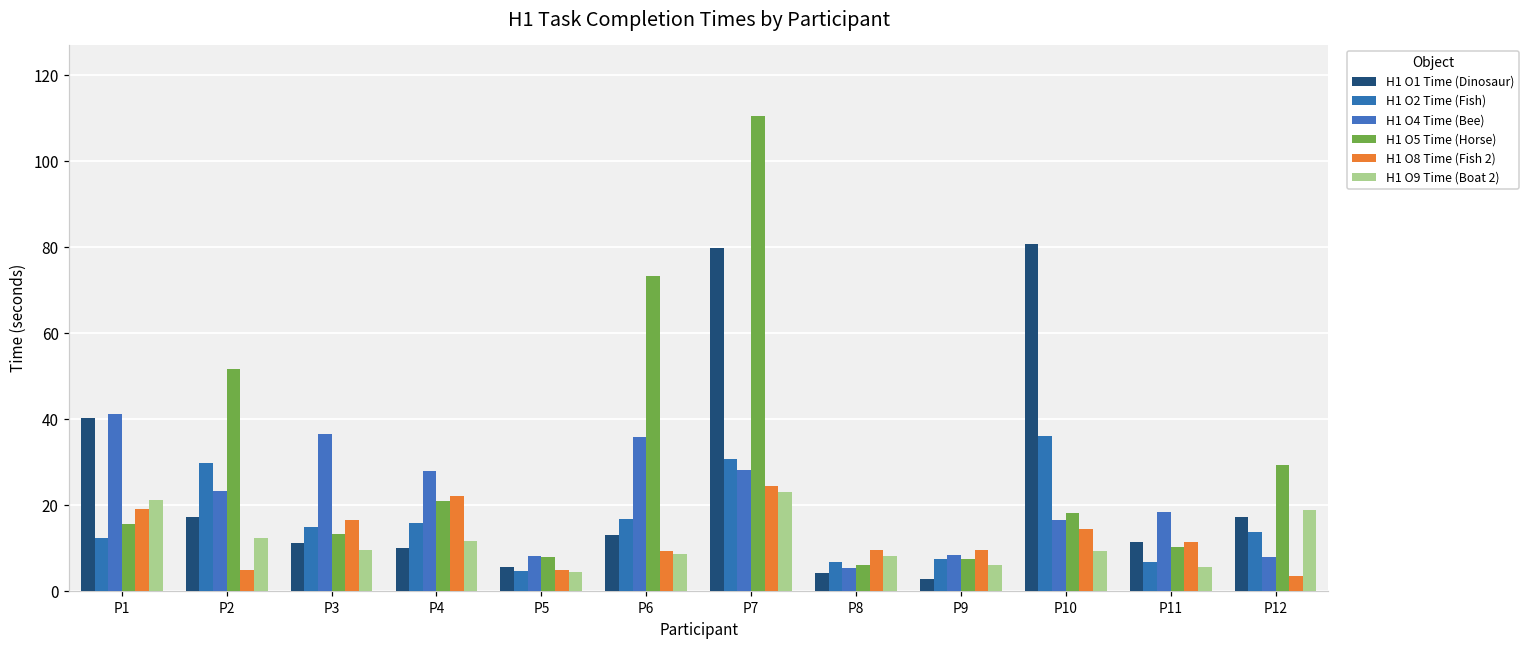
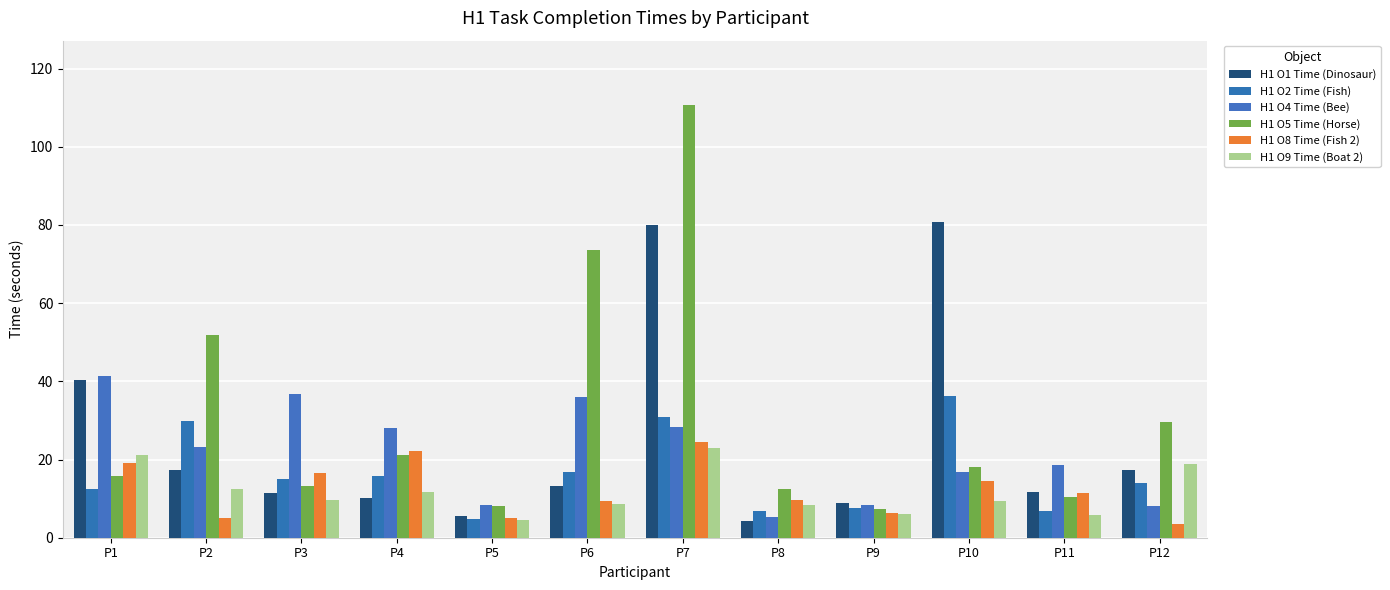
H1 O5 Time (Horse), P8: 6 -> 13
H1 O1 Time (Dinosaur), P9: 3 -> 9
H1 O8 Time (Fish 2), P9: 10 -> 6
